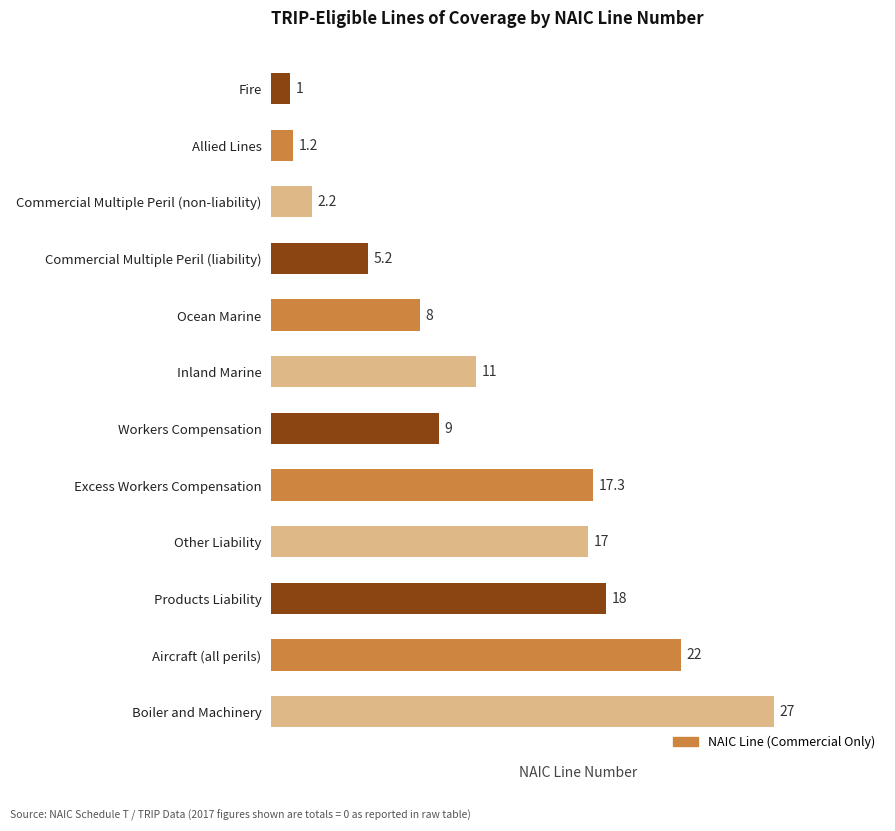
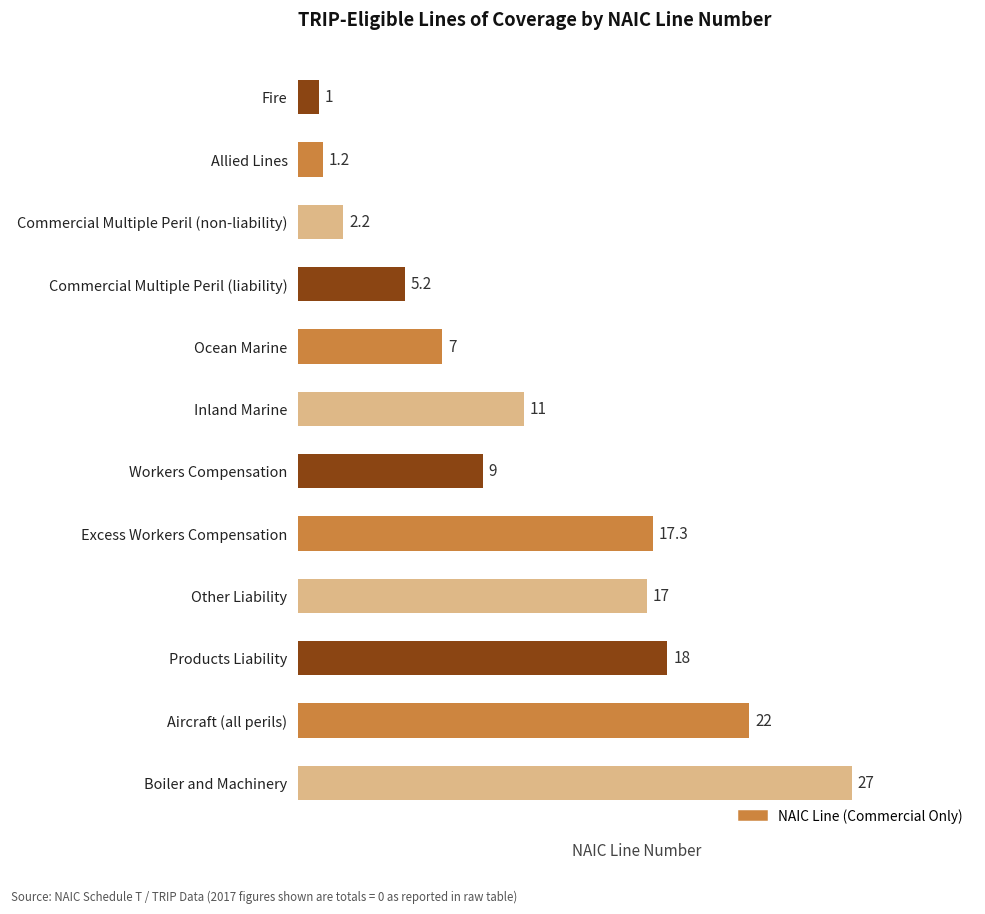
Ocean Marine: 8 -> 7
